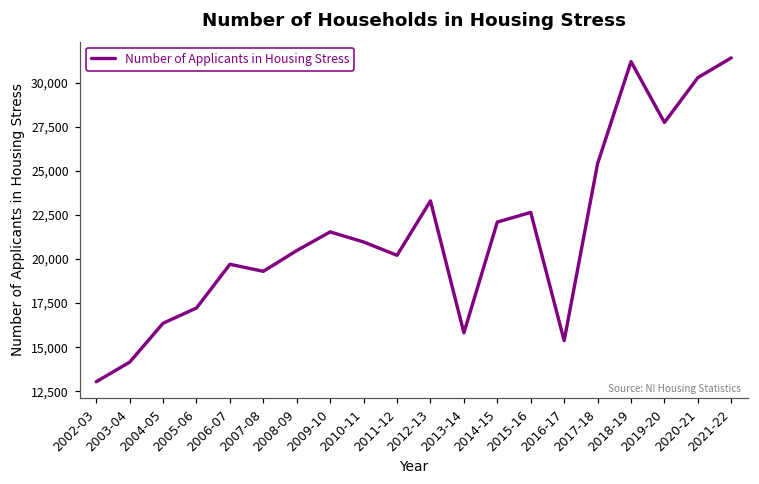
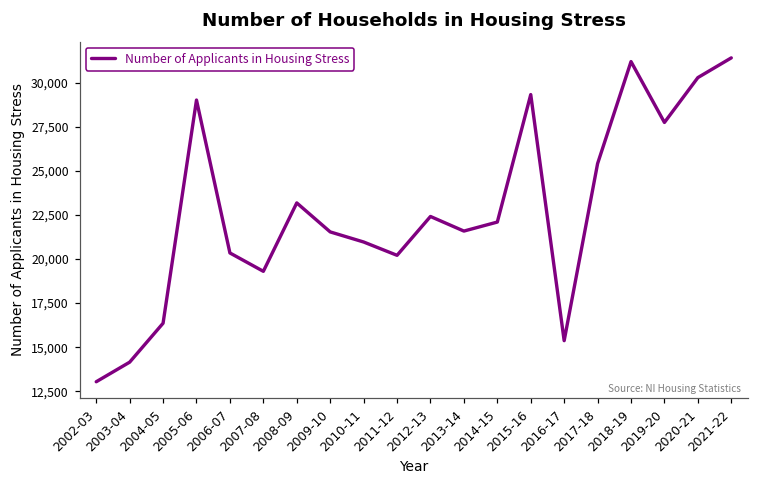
2005-06: 17,200 -> 29,000
2006-07: 19,700 -> 20,300
2008-09: 20,500 -> 23,200
2012-13: 23,300 -> 22,400
2013-14: 15,800 -> 21,600
2015-16: 22,600 -> 29,300
